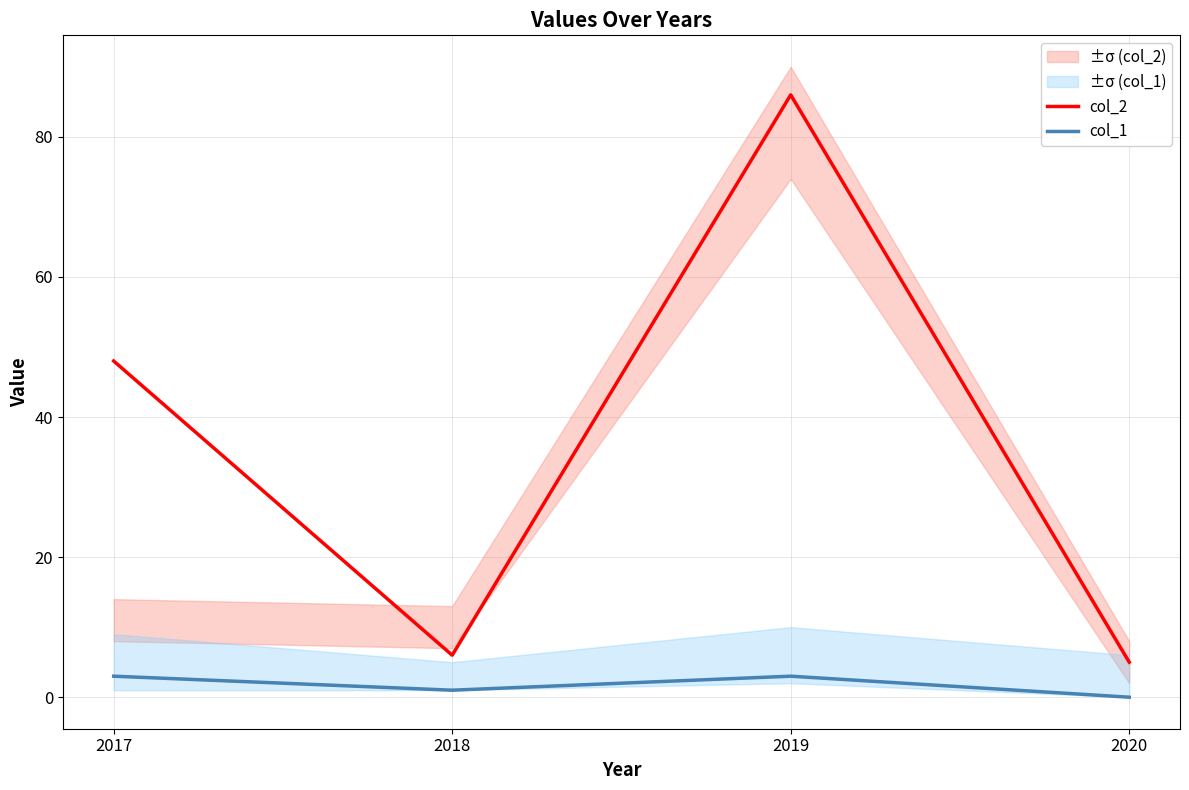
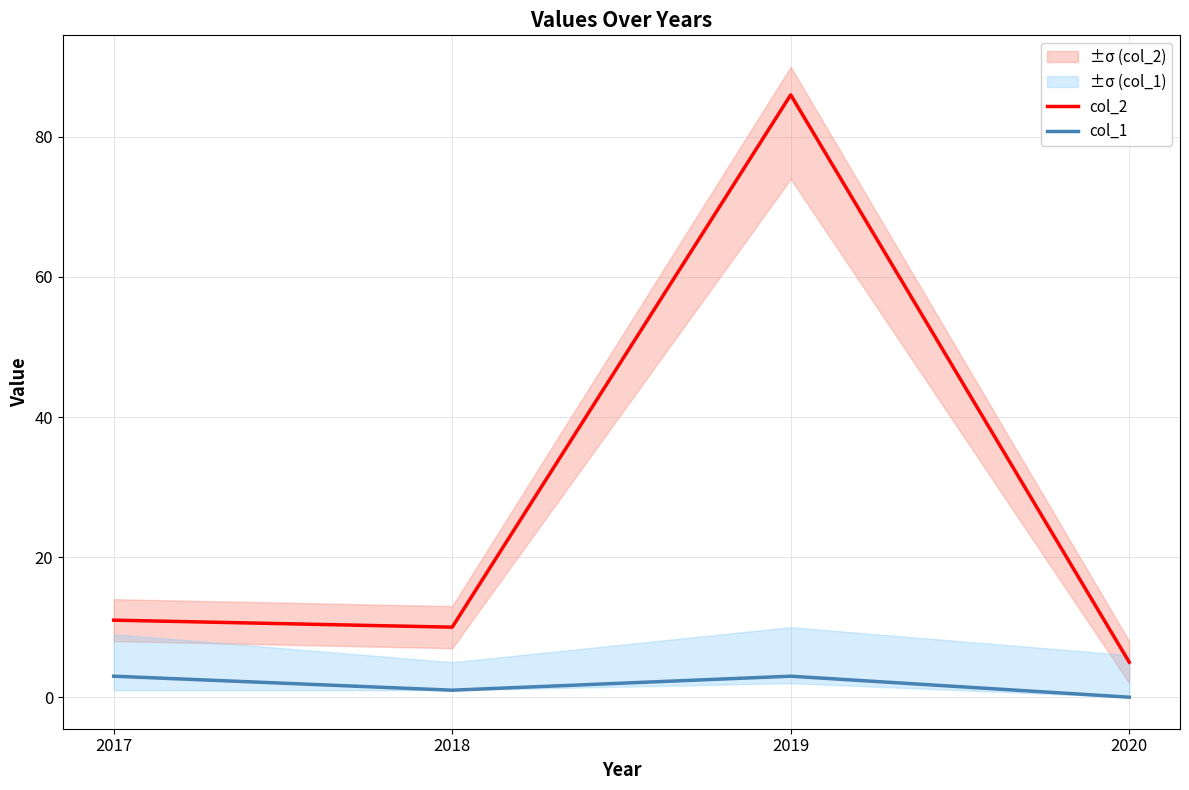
col_2, 2017: 48 -> 11
col_2, 2018: 6 -> 10
